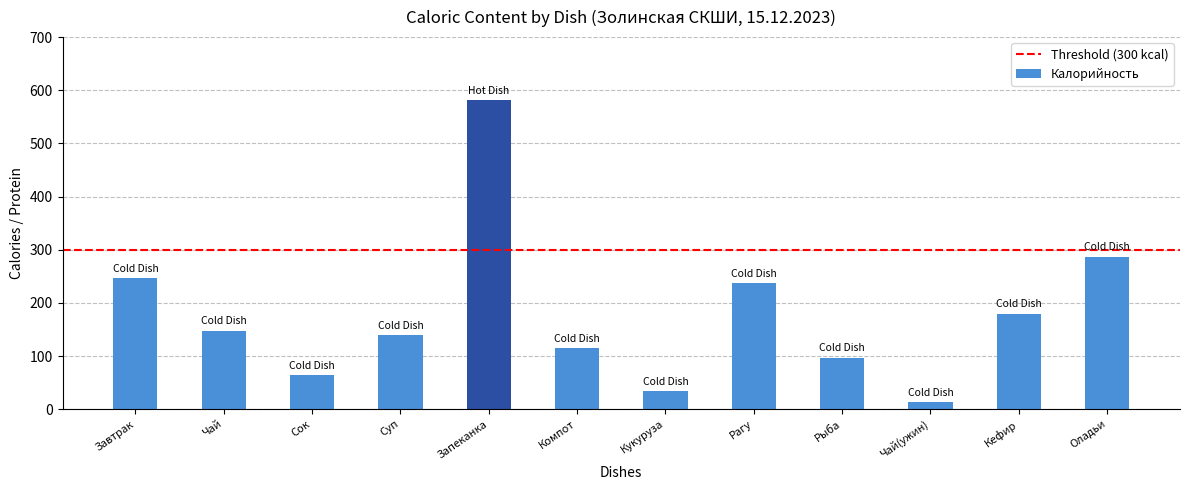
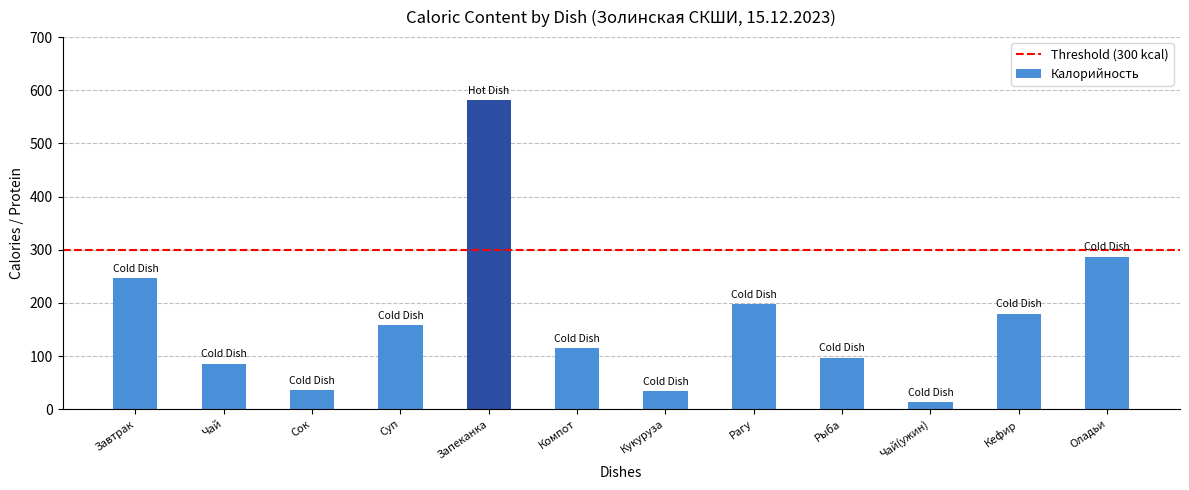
Чай: 150 -> 90
Сок: 60 -> 40
Суп: 140 -> 160
Рагу: 240 -> 200
